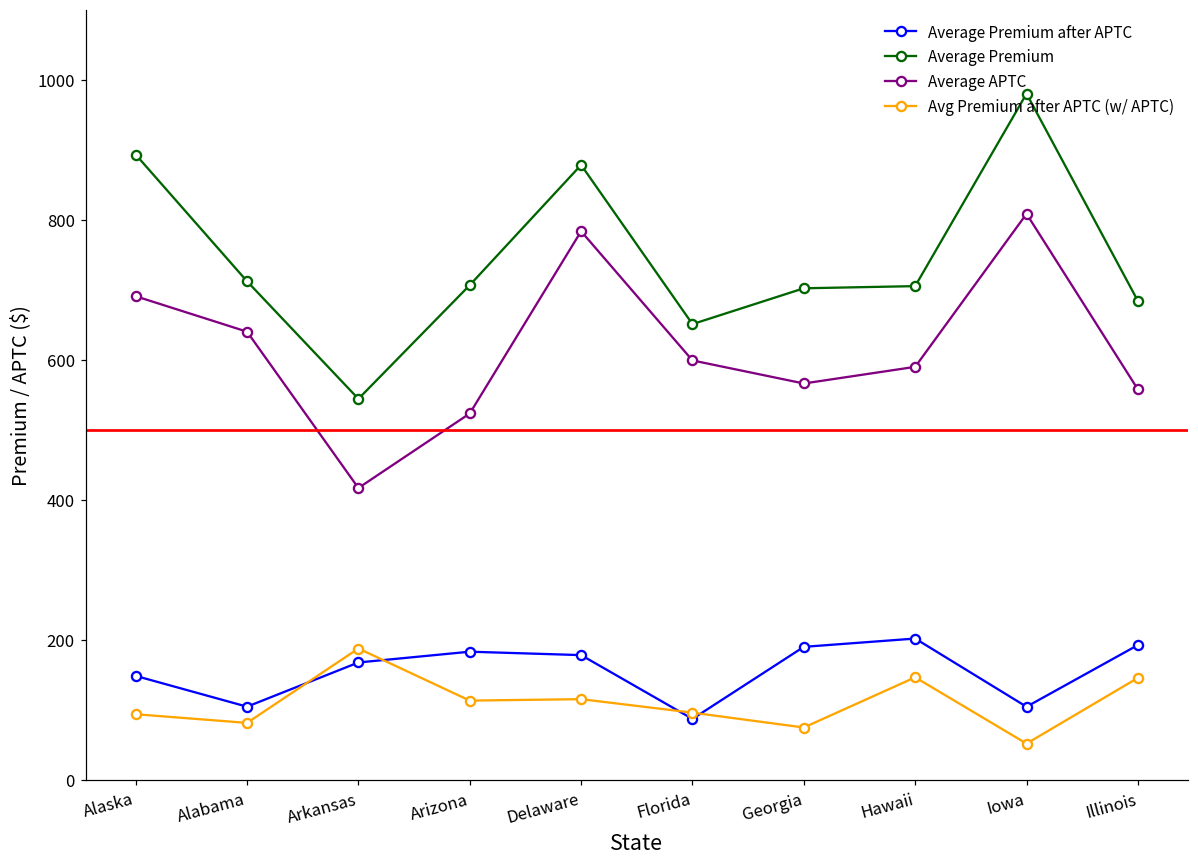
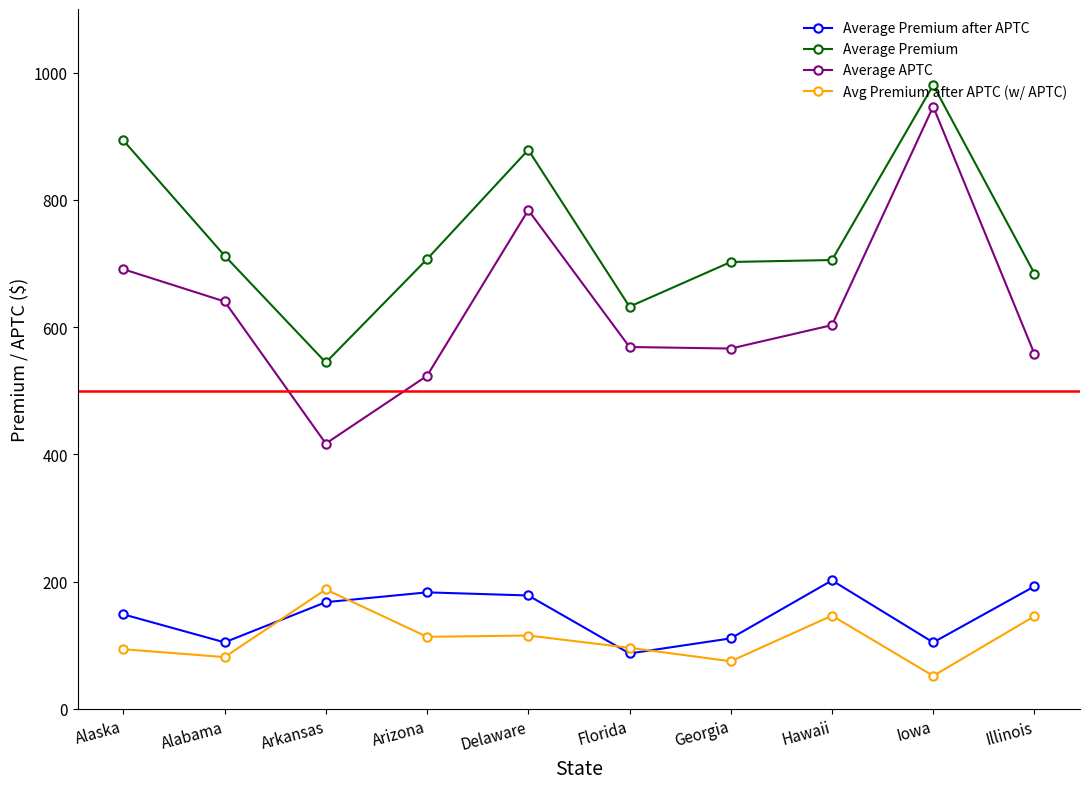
Average Premium, Florida: 650 -> 630
Average APTC, Florida: 600 -> 570
Average Premium after APTC, Georgia: 190 -> 110
Average APTC, Hawaii: 590 -> 600
Average APTC, Iowa: 810 -> 950
